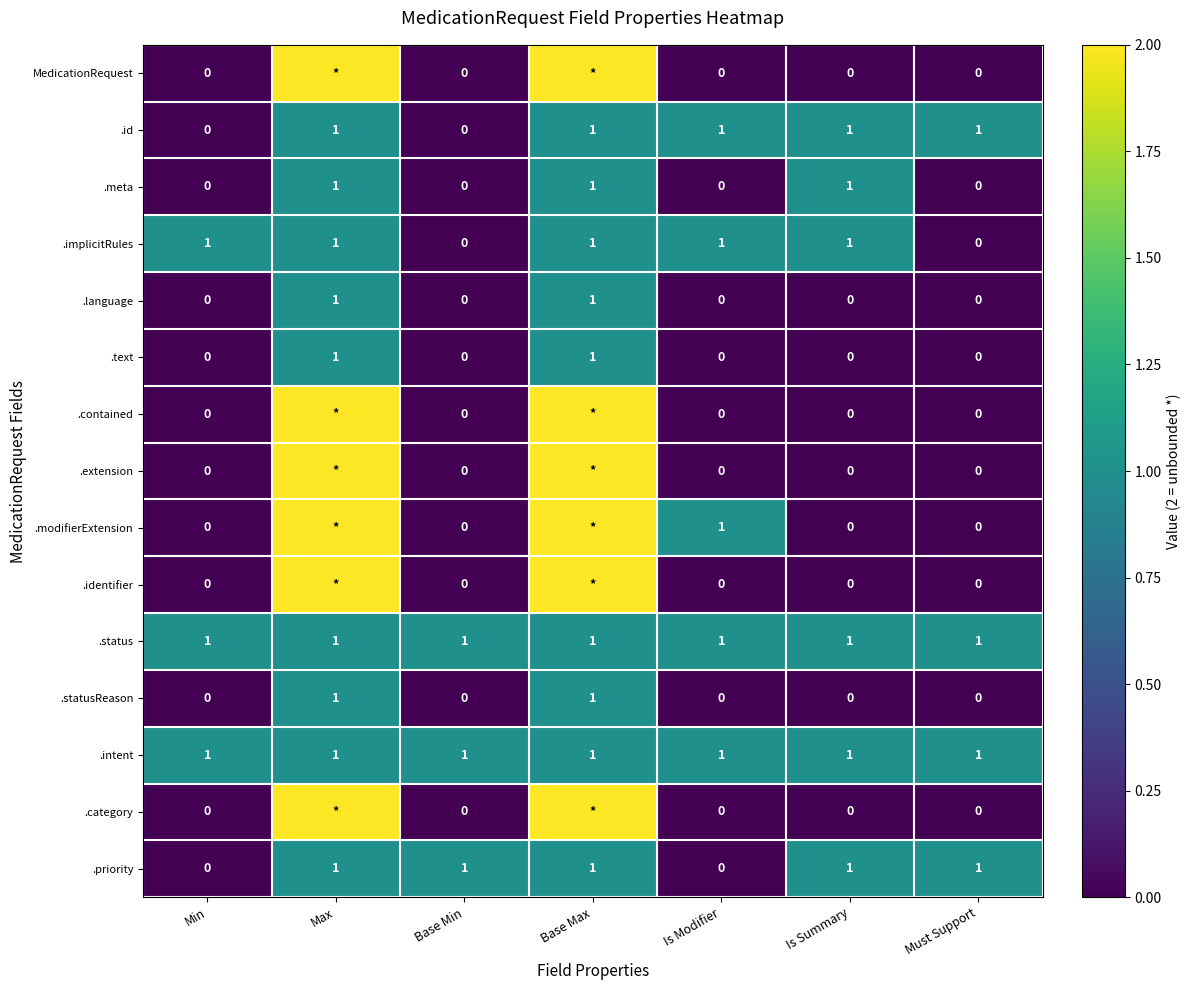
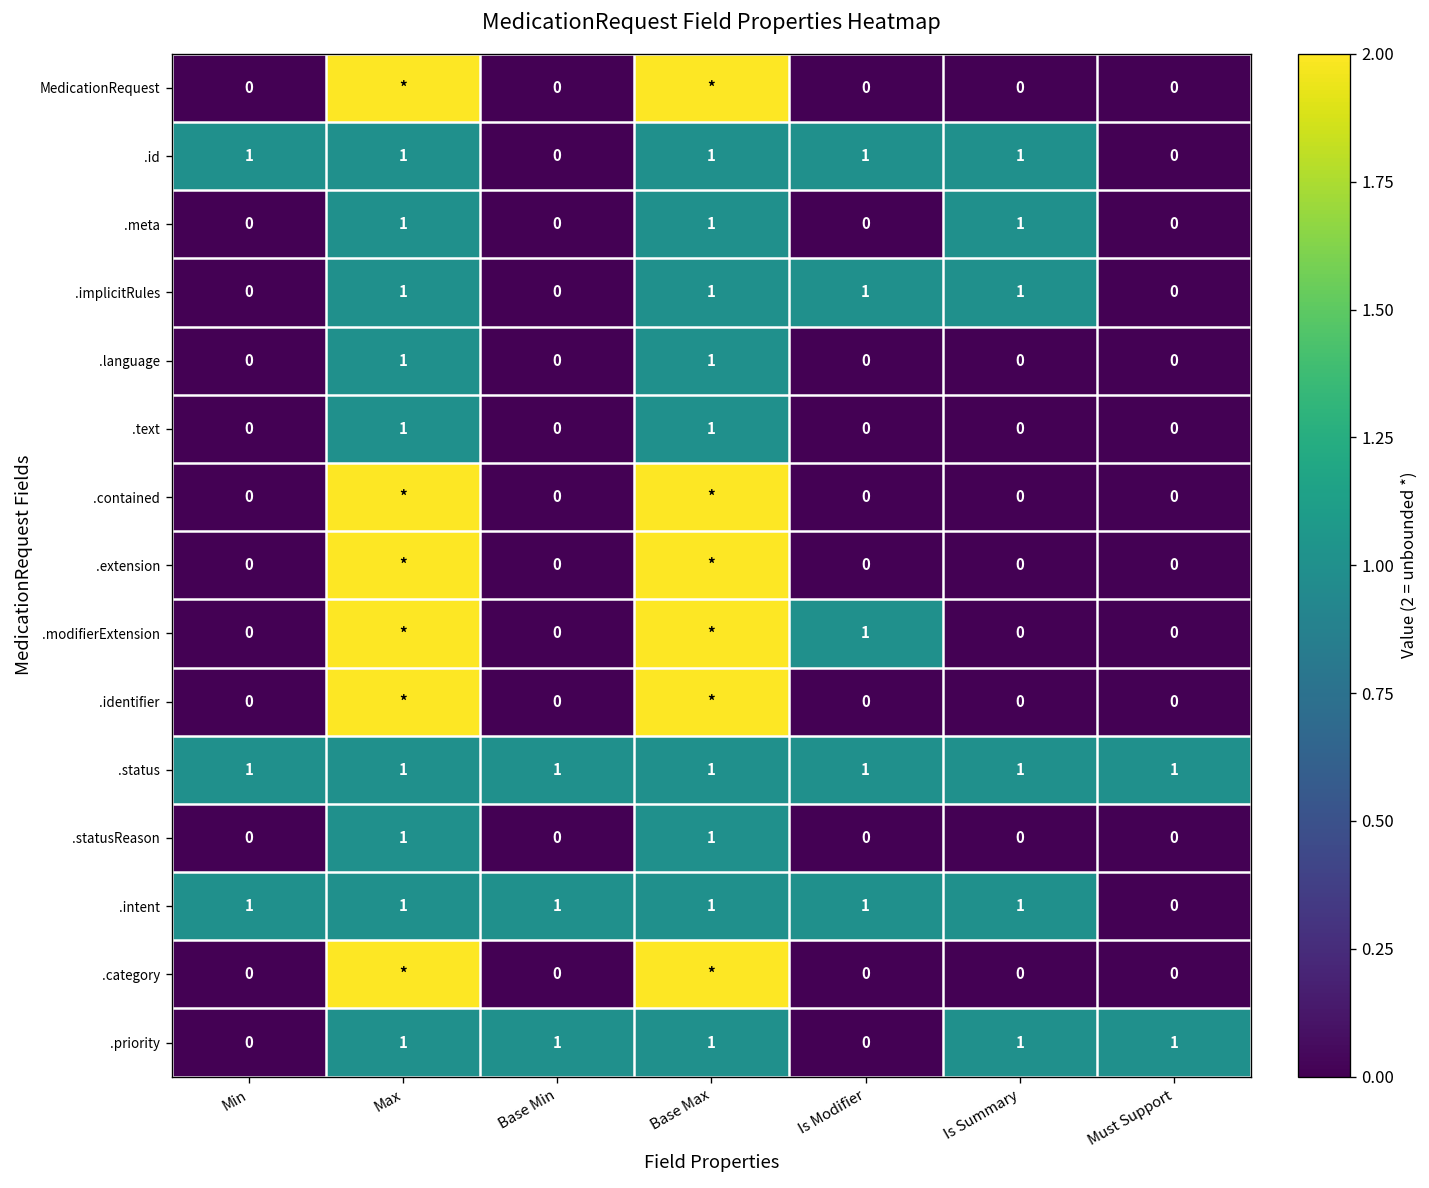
.id, Min: 0 -> 1
.id, Must Support: 1 -> 0
.implicitRules, Min: 1 -> 0
.intent, Must Support: 1 -> 0
